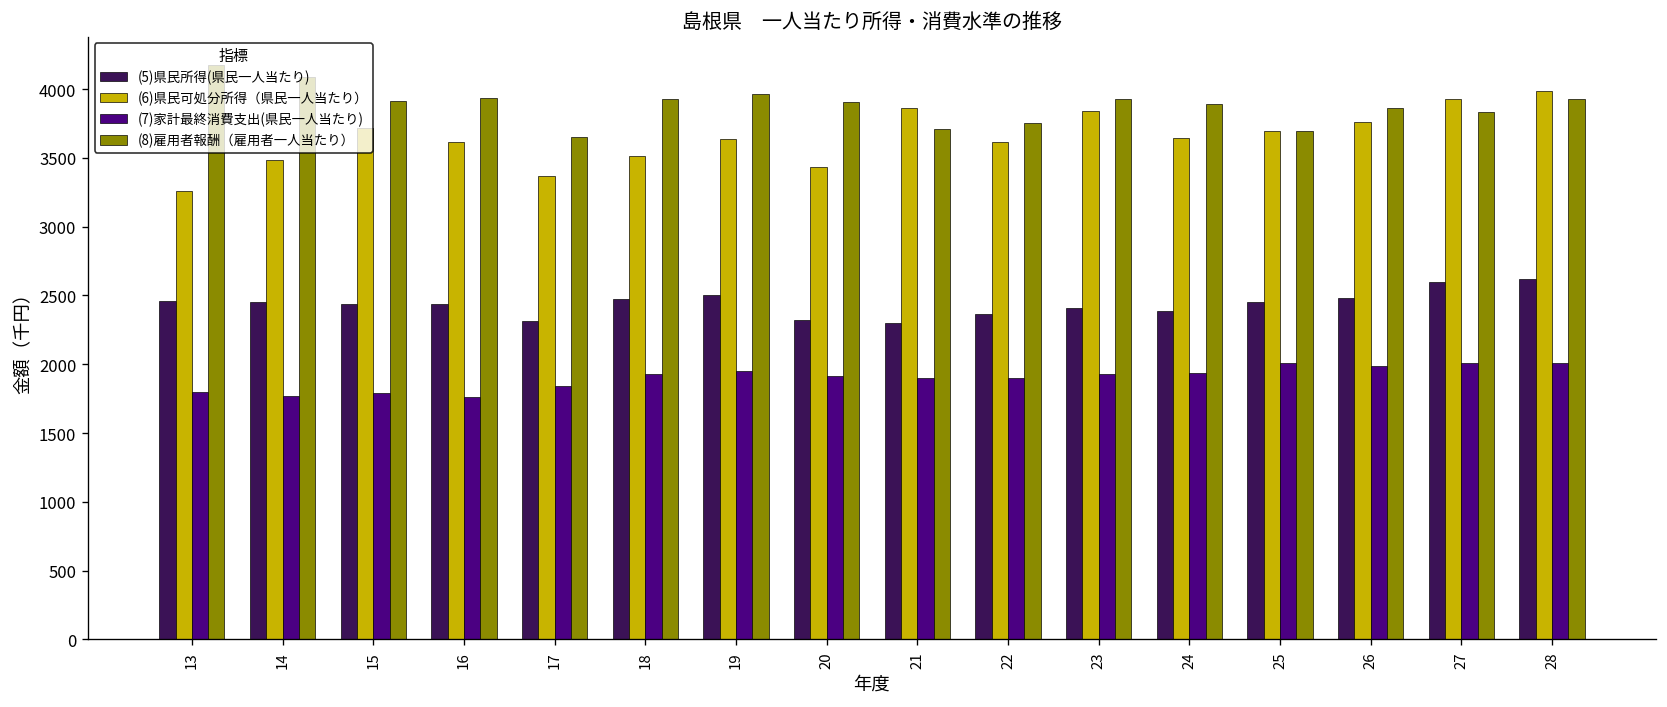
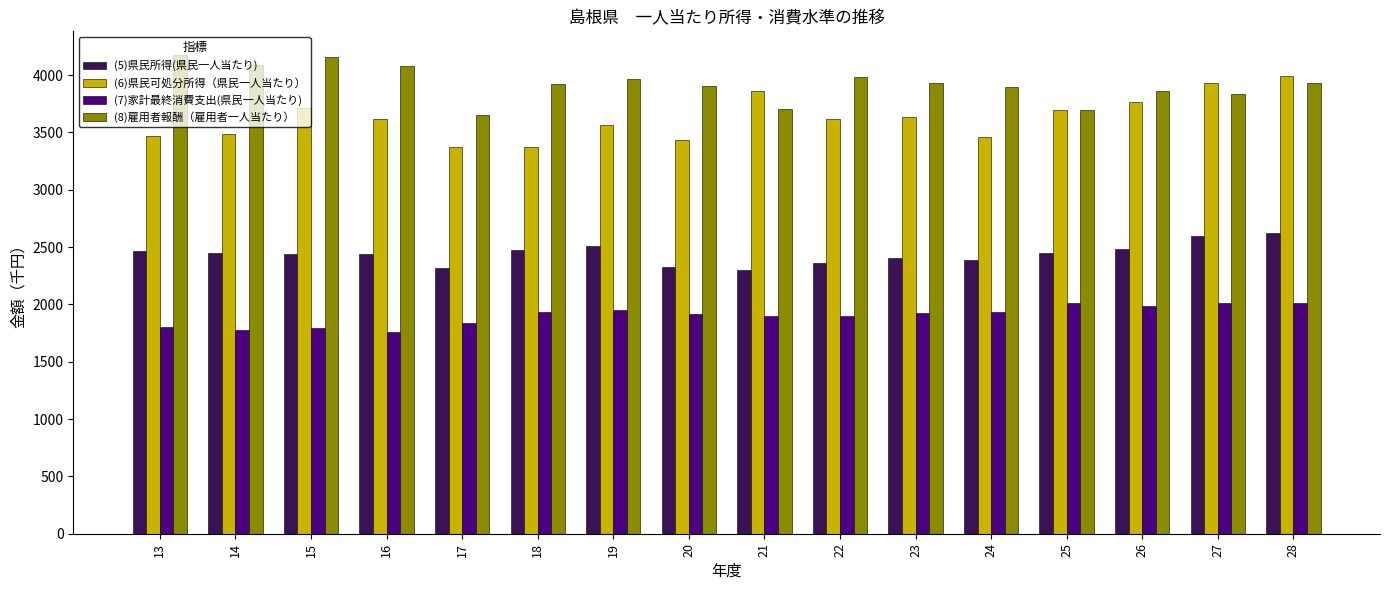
(6)県民可処分所得（県民一人当たり）, 13: 3260 -> 3470
(8)雇用者報酬（雇用者一人当たり）, 15: 3920 -> 4160
(8)雇用者報酬（雇用者一人当たり）, 16: 3940 -> 4080
(6)県民可処分所得（県民一人当たり）, 18: 3510 -> 3370
(6)県民可処分所得（県民一人当たり）, 19: 3640 -> 3560
(8)雇用者報酬（雇用者一人当たり）, 22: 3750 -> 3980
(6)県民可処分所得（県民一人当たり）, 23: 3840 -> 3640
(6)県民可処分所得（県民一人当たり）, 24: 3640 -> 3460
